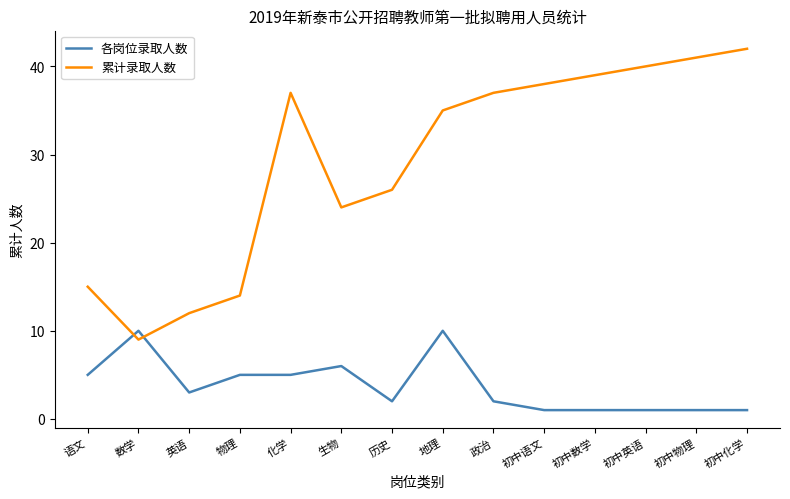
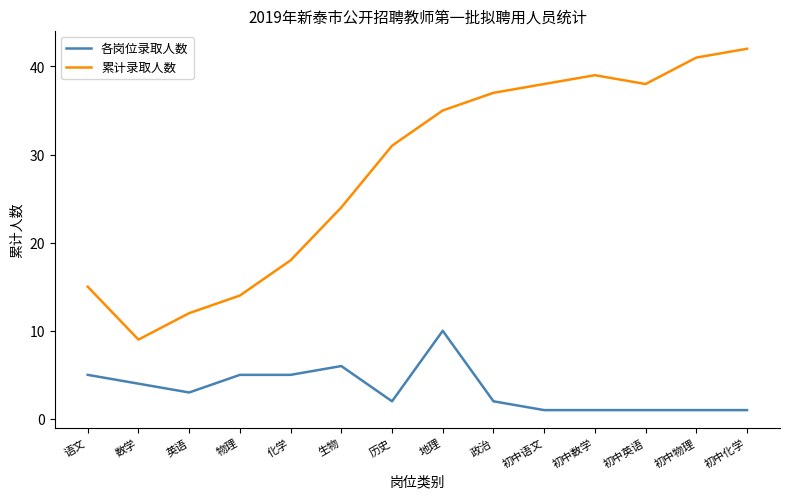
各岗位录取人数, 数学: 10 -> 4
累计录取人数, 化学: 37 -> 18
累计录取人数, 历史: 26 -> 31
累计录取人数, 初中英语: 40 -> 38
